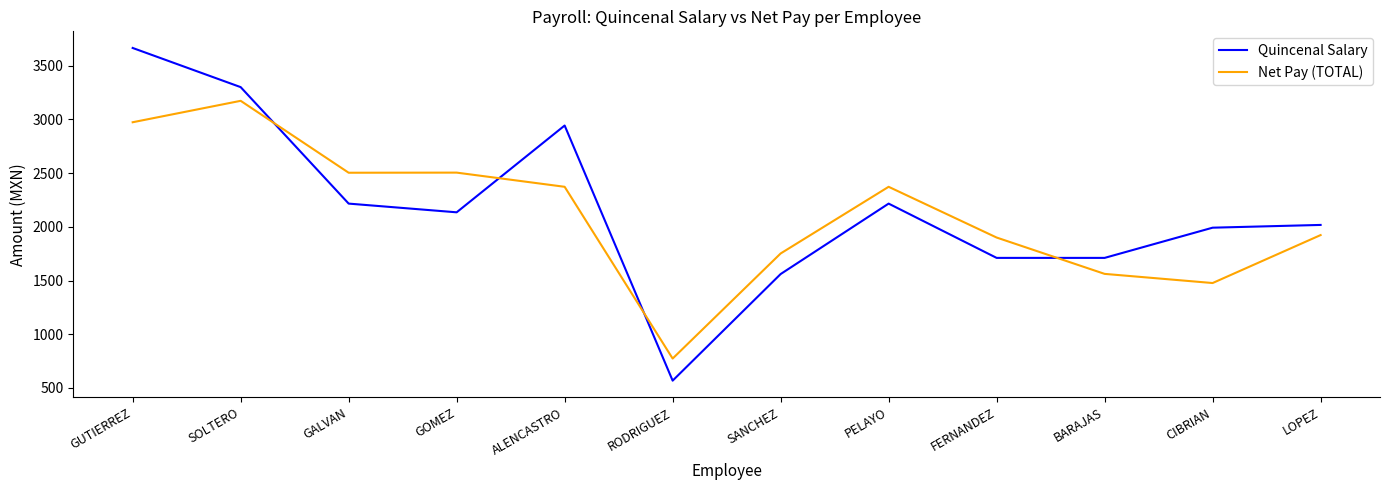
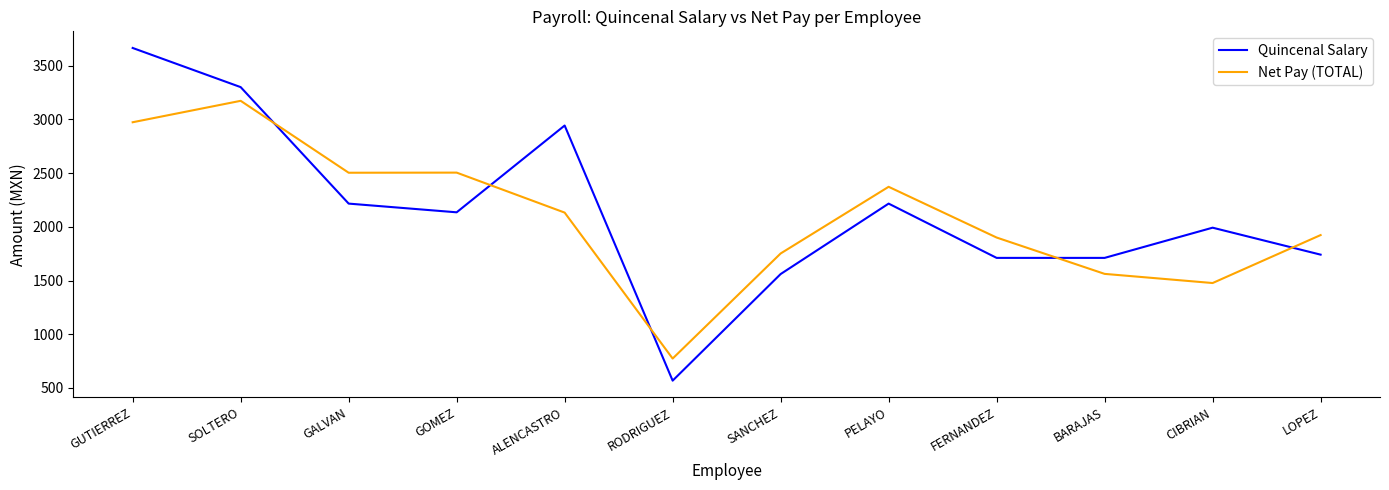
Net Pay (TOTAL), ALENCASTRO: 2370 -> 2130
Quincenal Salary, LOPEZ: 2020 -> 1740
